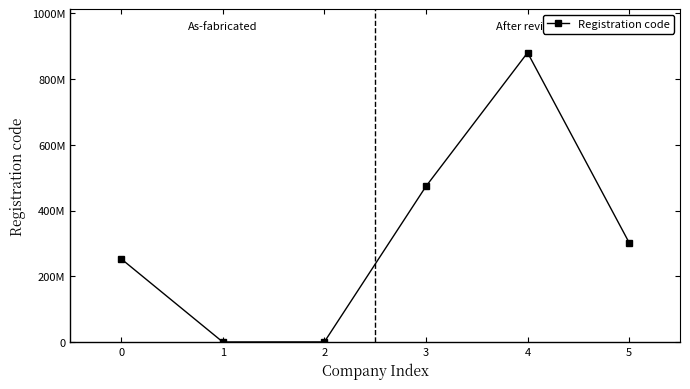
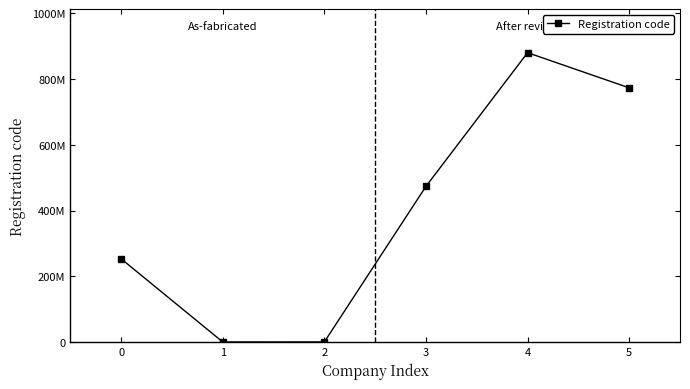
5: 300000000 -> 770000000
